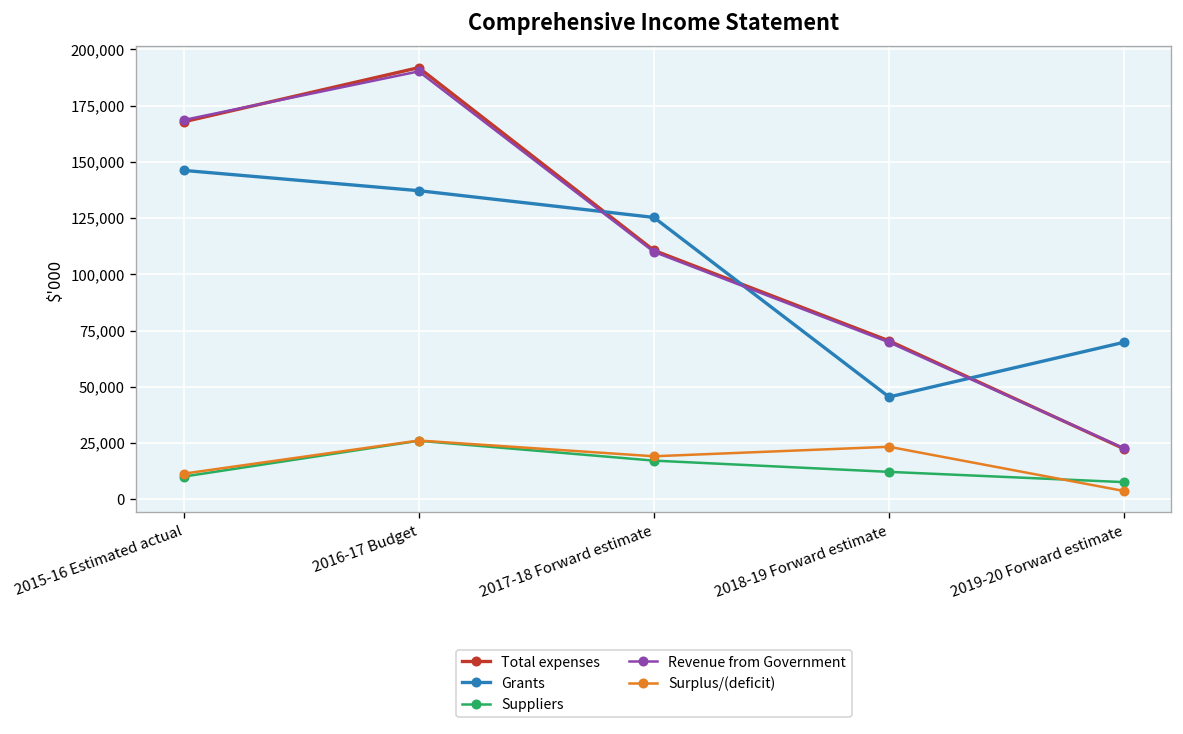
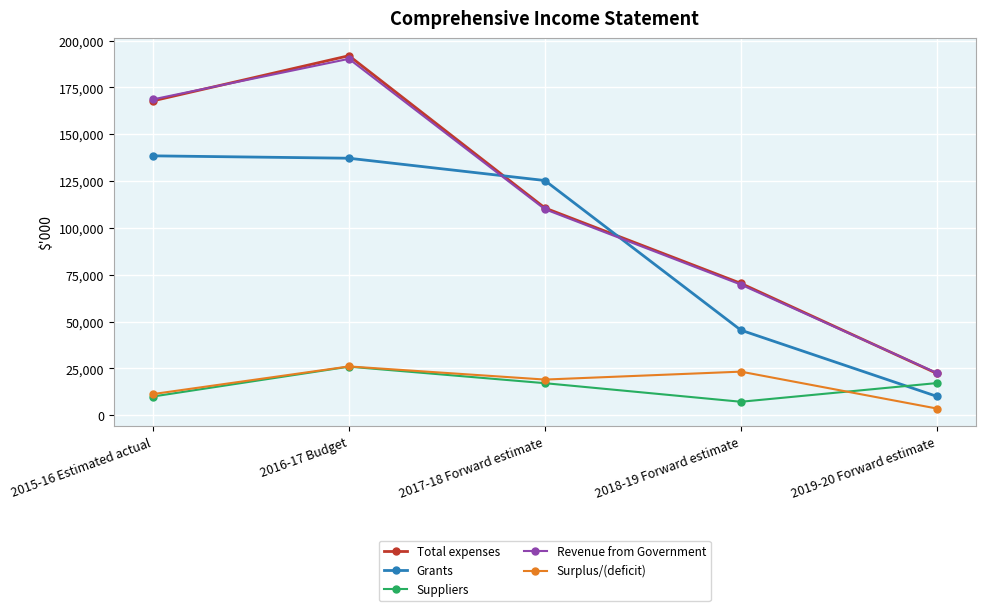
Grants, 2015-16 Estimated actual: 146,000 -> 138,000
Suppliers, 2018-19 Forward estimate: 12,000 -> 7,000
Grants, 2019-20 Forward estimate: 70,000 -> 10,000
Suppliers, 2019-20 Forward estimate: 8,000 -> 17,000
